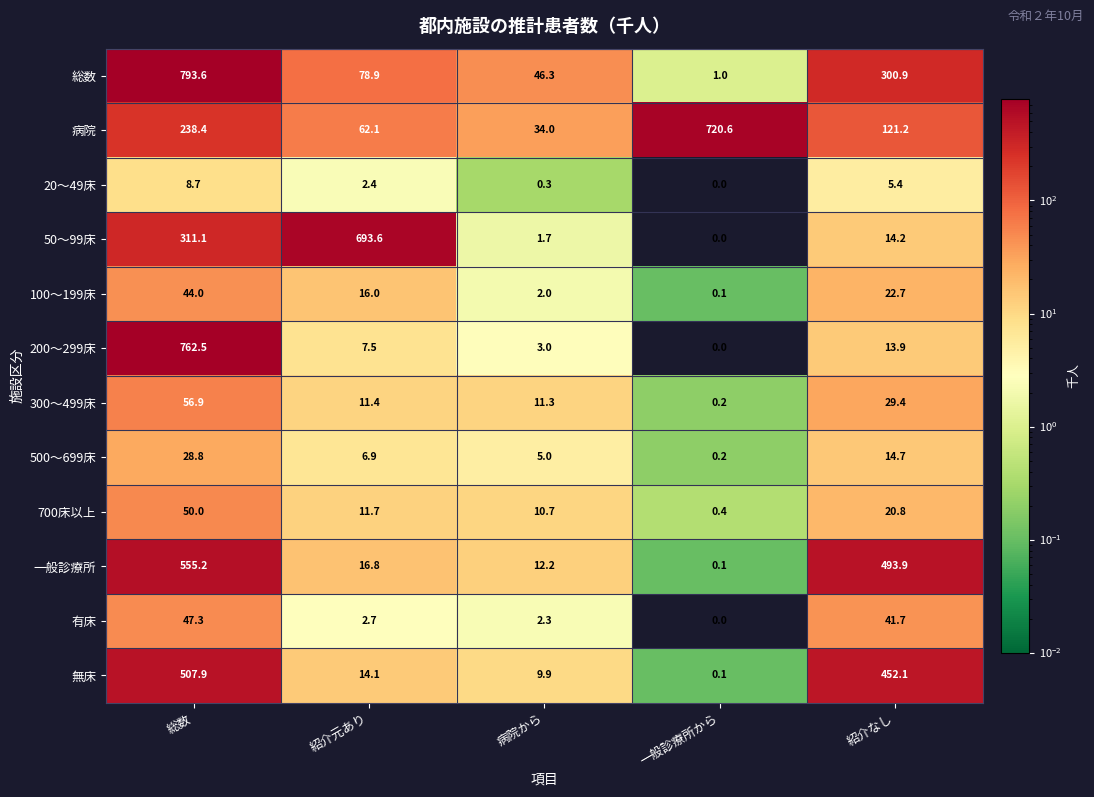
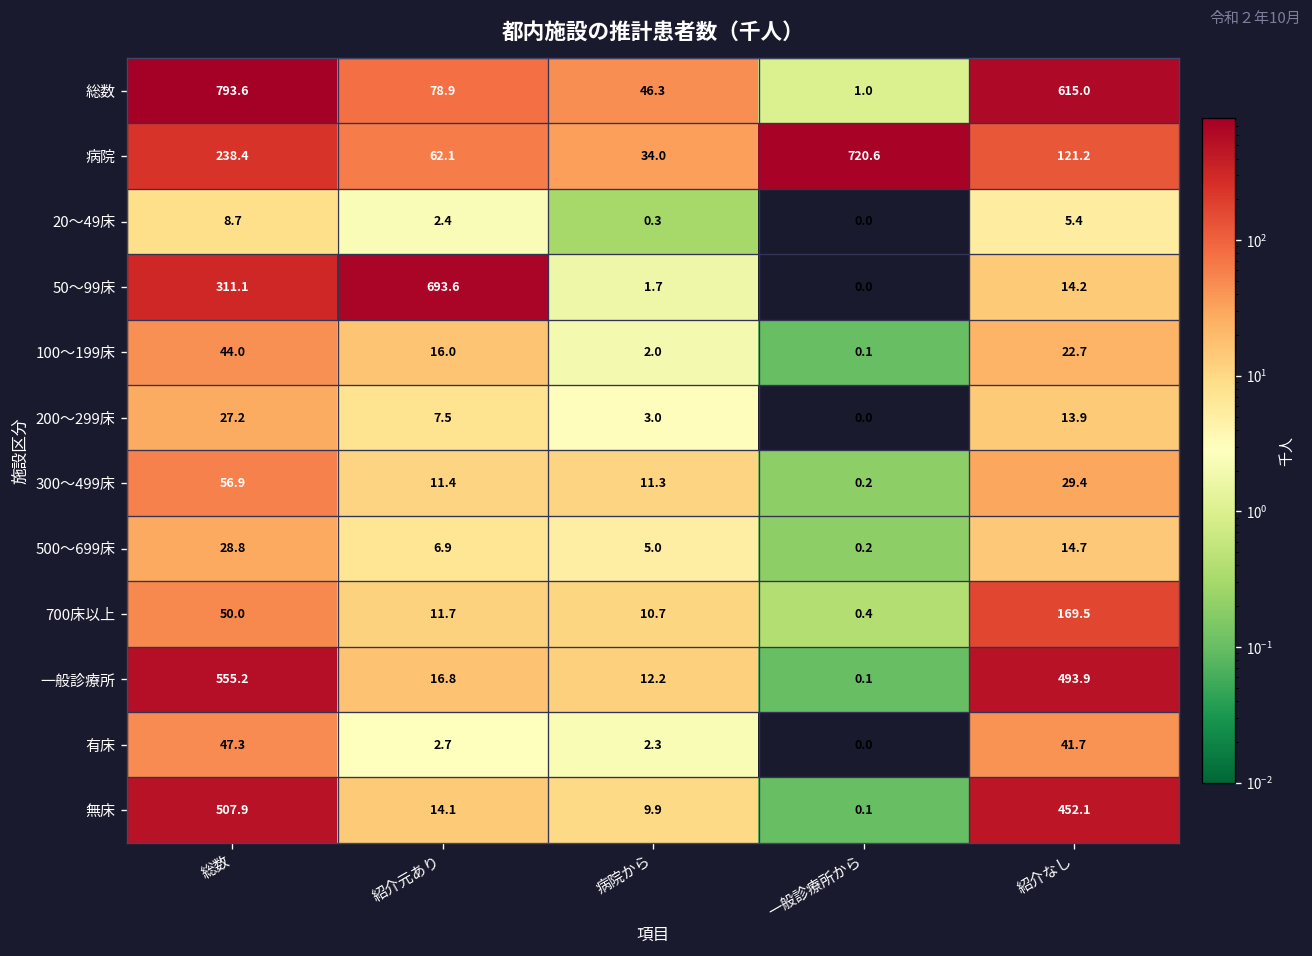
総数, 紹介なし: 300.9 -> 615.0
200～299床, 総数: 762.5 -> 27.2
700床以上, 紹介なし: 20.8 -> 169.5
